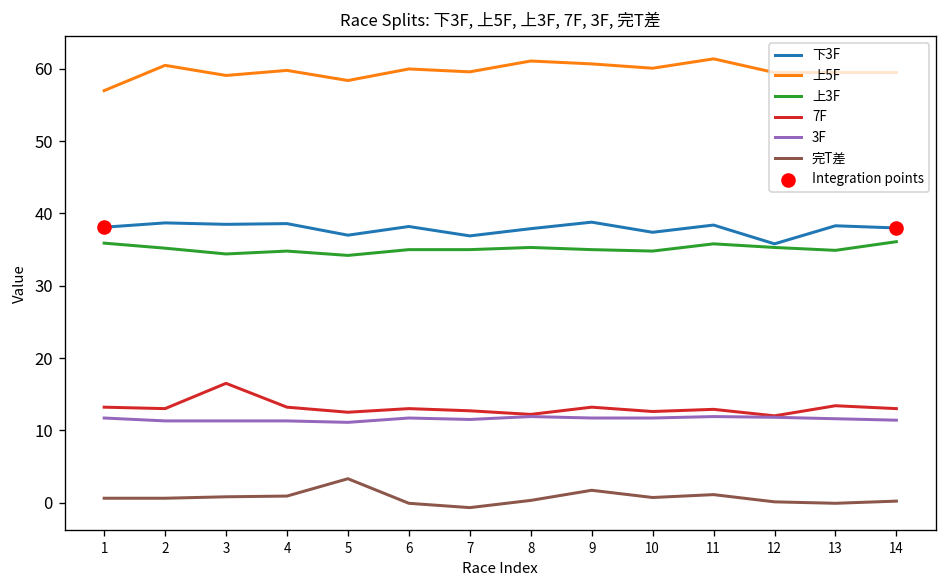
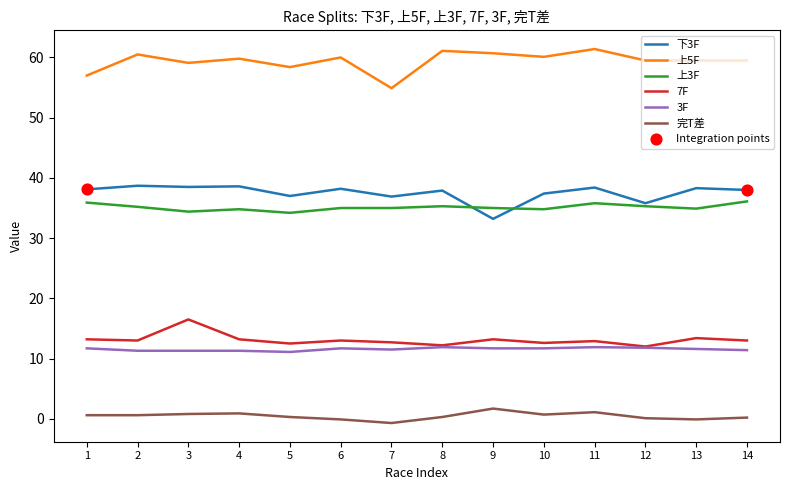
完T差, 5: 3 -> 0
上5F, 7: 60 -> 55
下3F, 9: 39 -> 33
